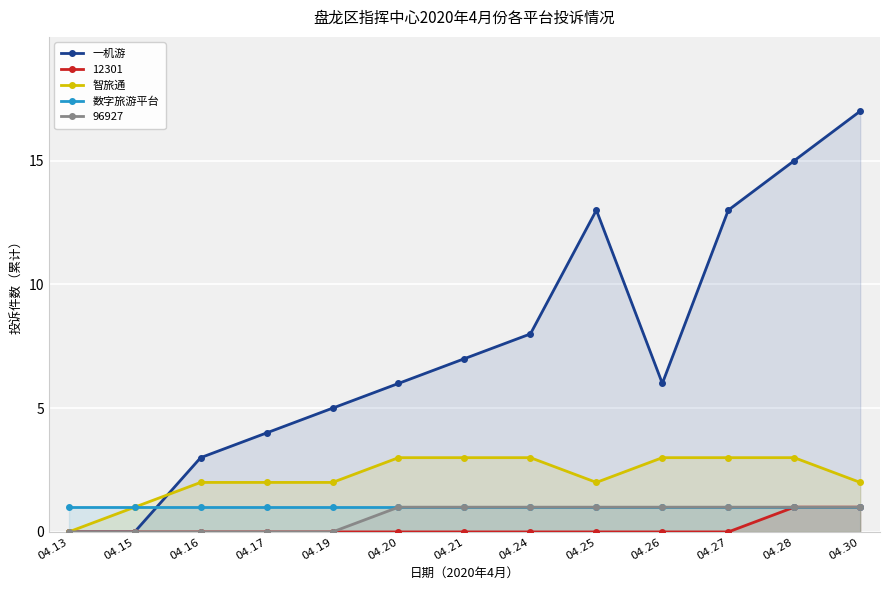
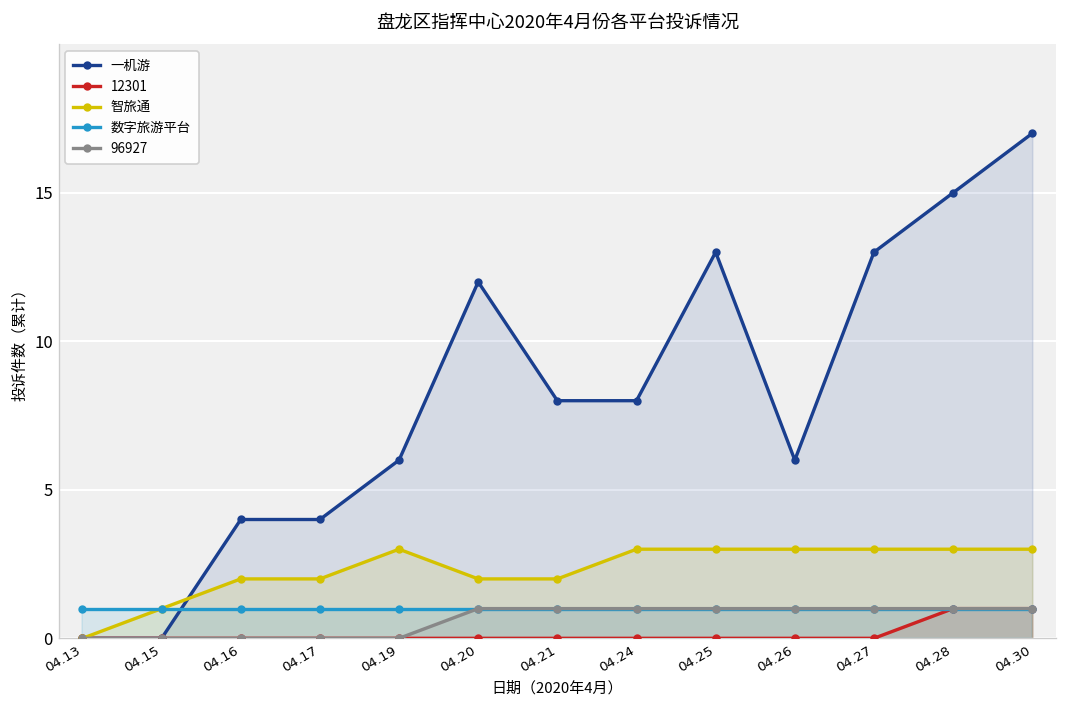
一机游, 04.16: 3 -> 4
一机游, 04.19: 5 -> 6
智旅通, 04.19: 2 -> 3
一机游, 04.20: 6 -> 12
智旅通, 04.20: 3 -> 2
一机游, 04.21: 7 -> 8
智旅通, 04.21: 3 -> 2
智旅通, 04.25: 2 -> 3
智旅通, 04.30: 2 -> 3
